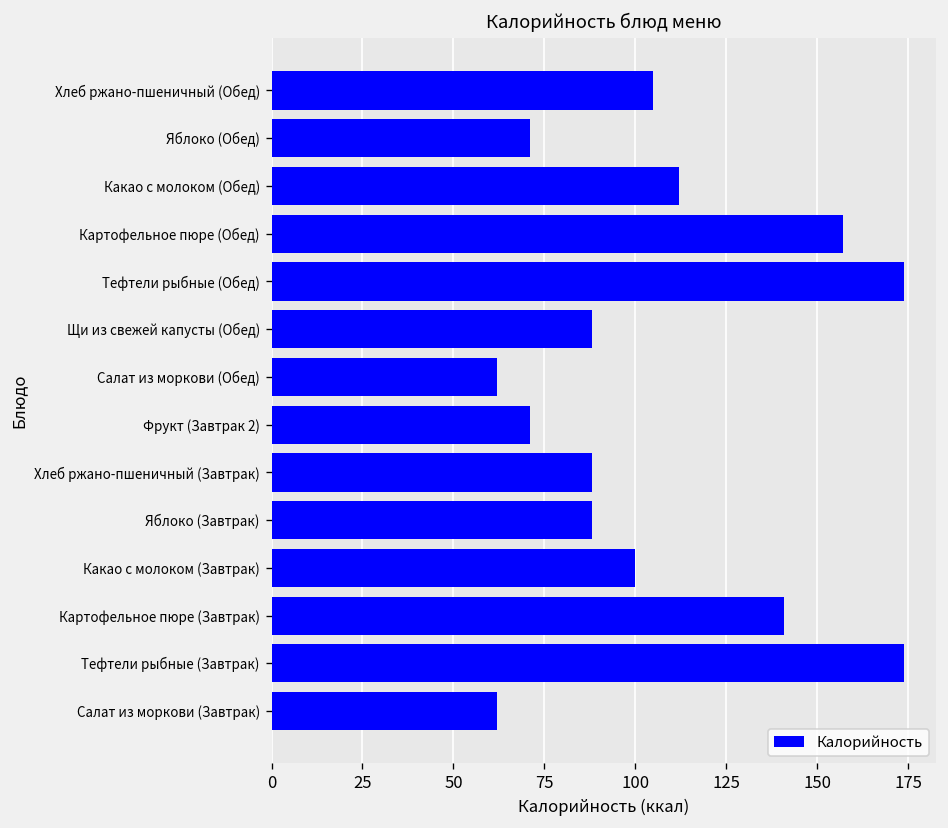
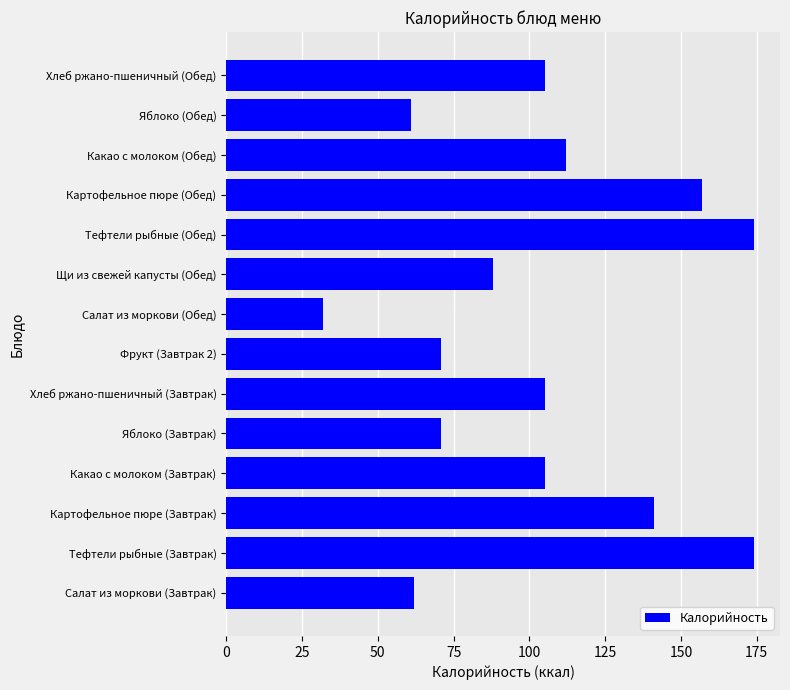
Яблоко (Обед): 71 -> 61
Салат из моркови (Обед): 62 -> 32
Хлеб ржано-пшеничный (Завтрак): 88 -> 105
Яблоко (Завтрак): 88 -> 71
Какао с молоком (Завтрак): 100 -> 105
